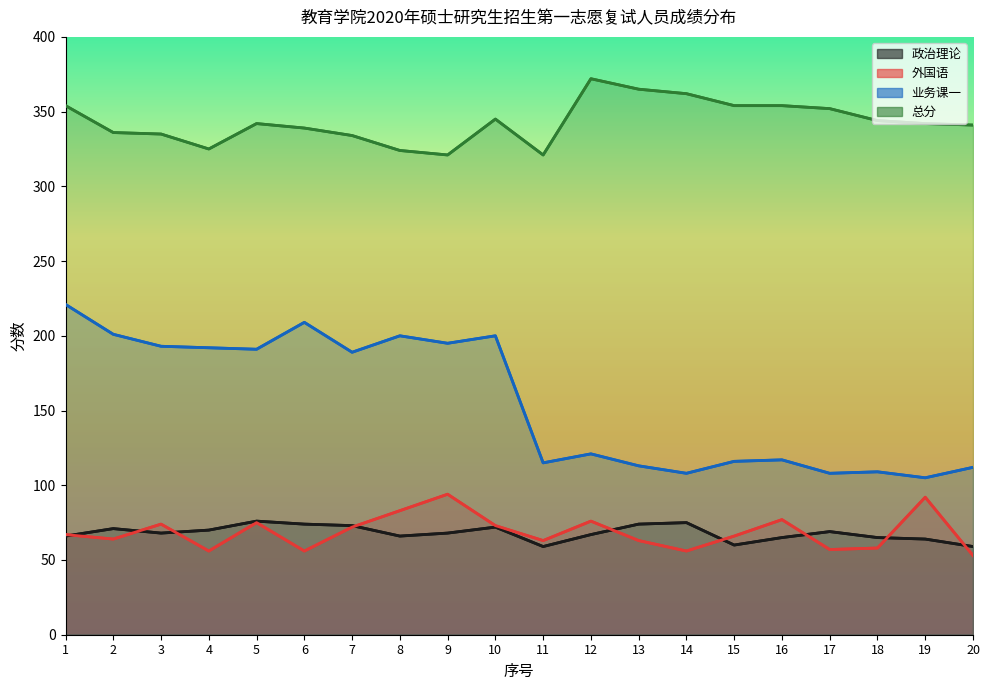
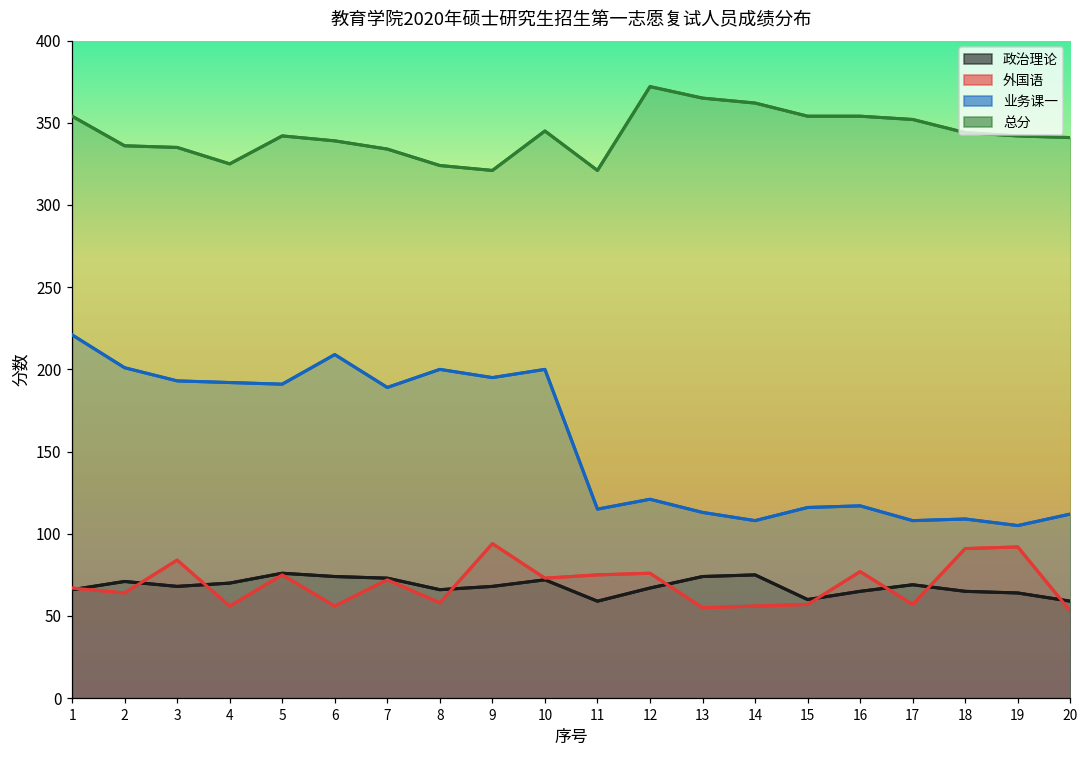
外国语, 3: 74 -> 84
外国语, 8: 83 -> 58
外国语, 11: 63 -> 75
外国语, 13: 63 -> 55
外国语, 15: 66 -> 57
外国语, 18: 58 -> 91
